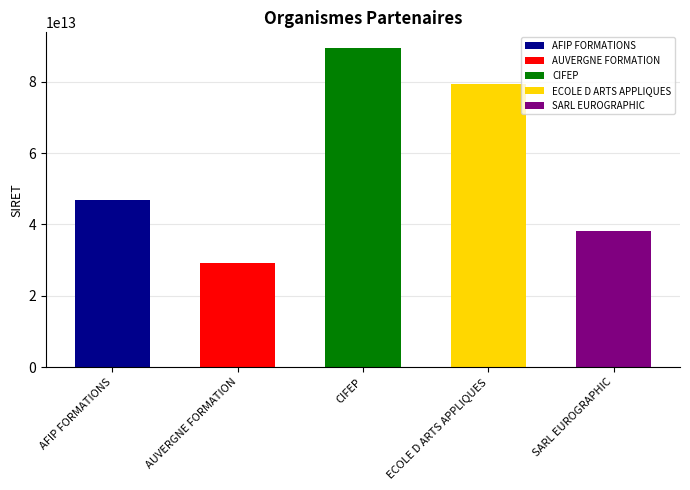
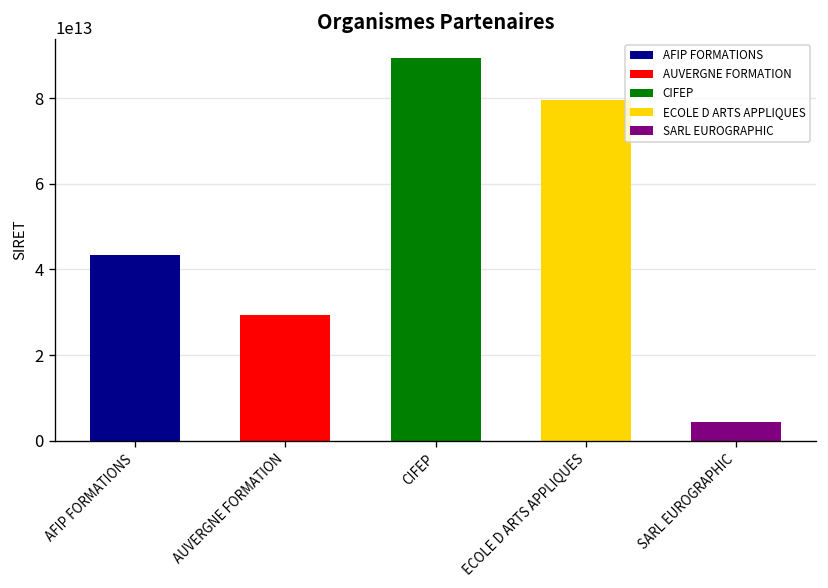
AFIP FORMATIONS: 47000000000000 -> 43000000000000
SARL EUROGRAPHIC: 38000000000000 -> 4000000000000
